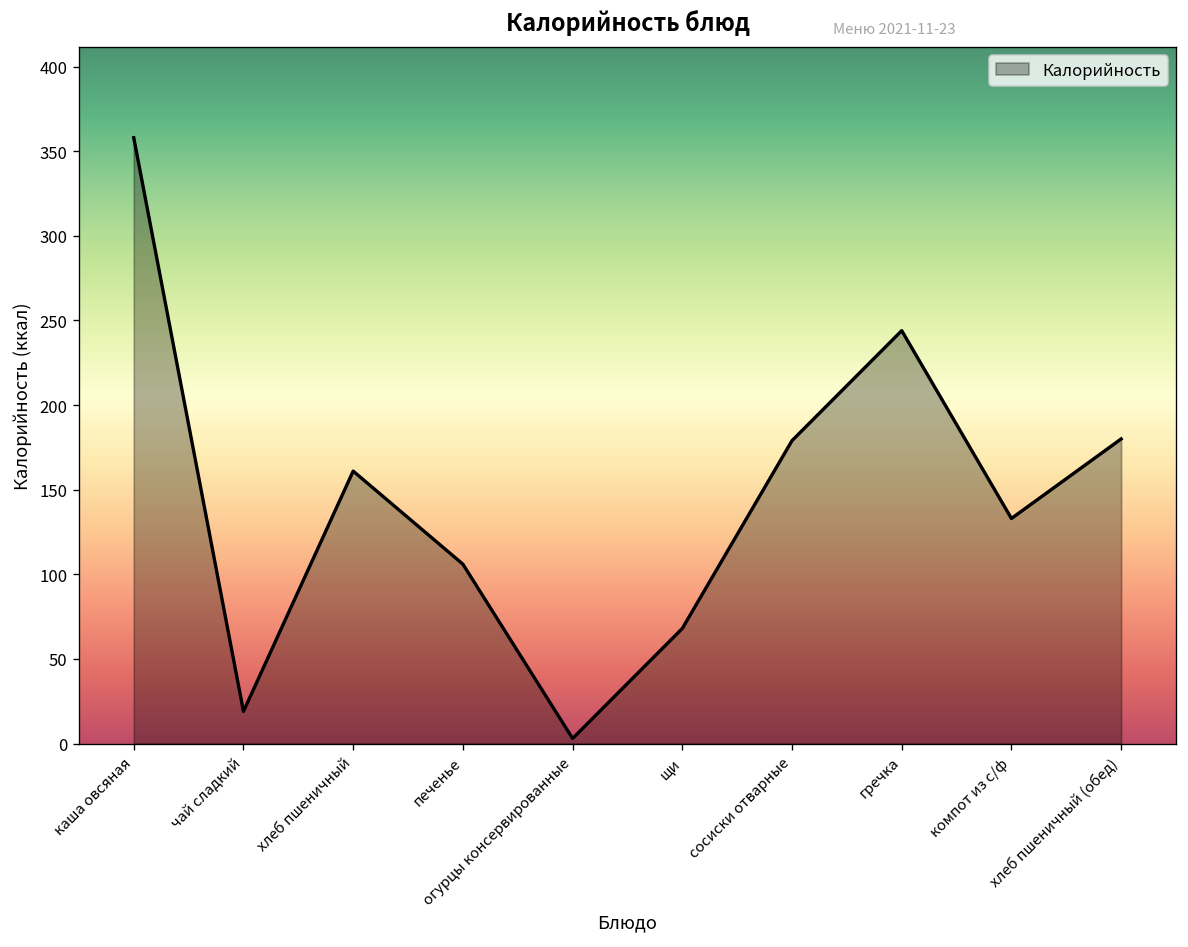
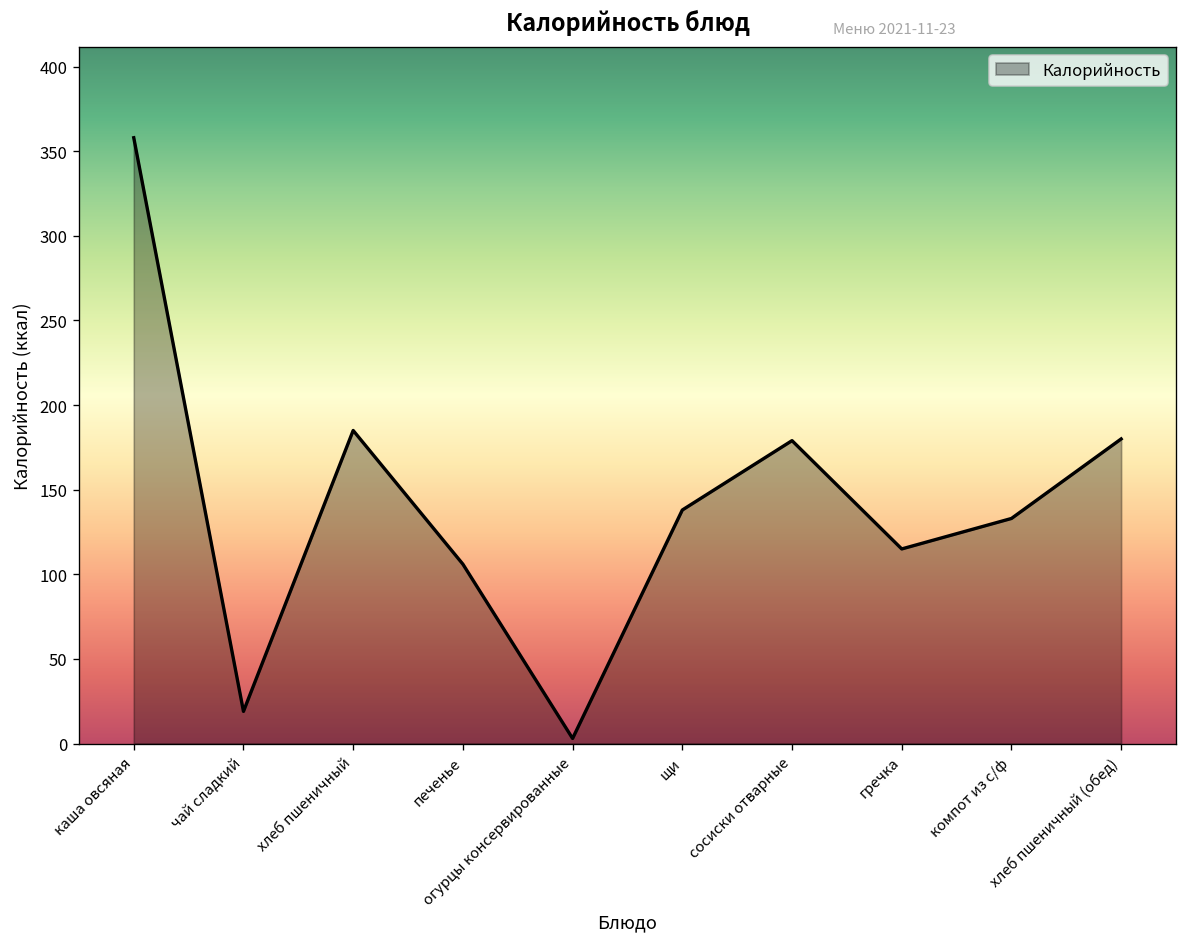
хлеб пшеничный: 161 -> 185
щи: 68 -> 138
гречка: 244 -> 115
